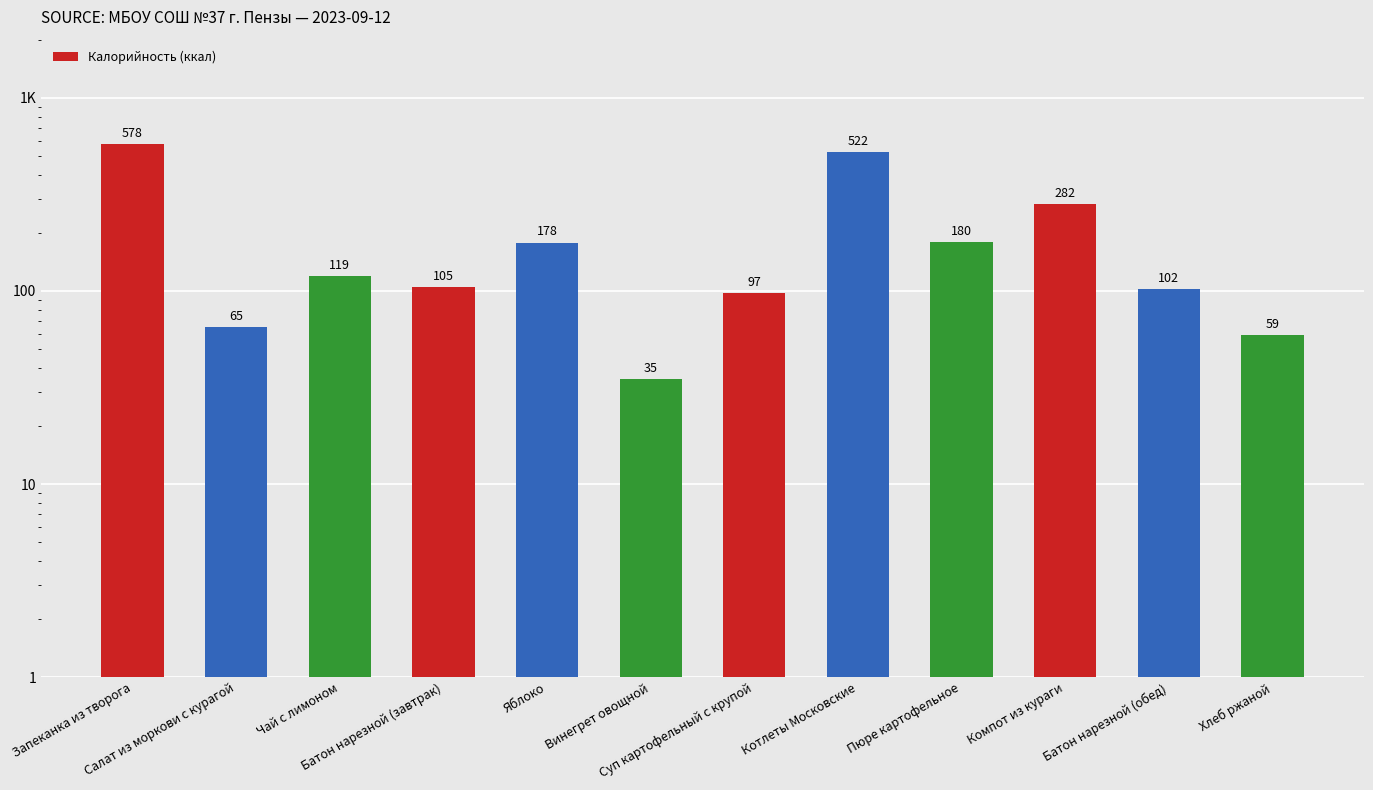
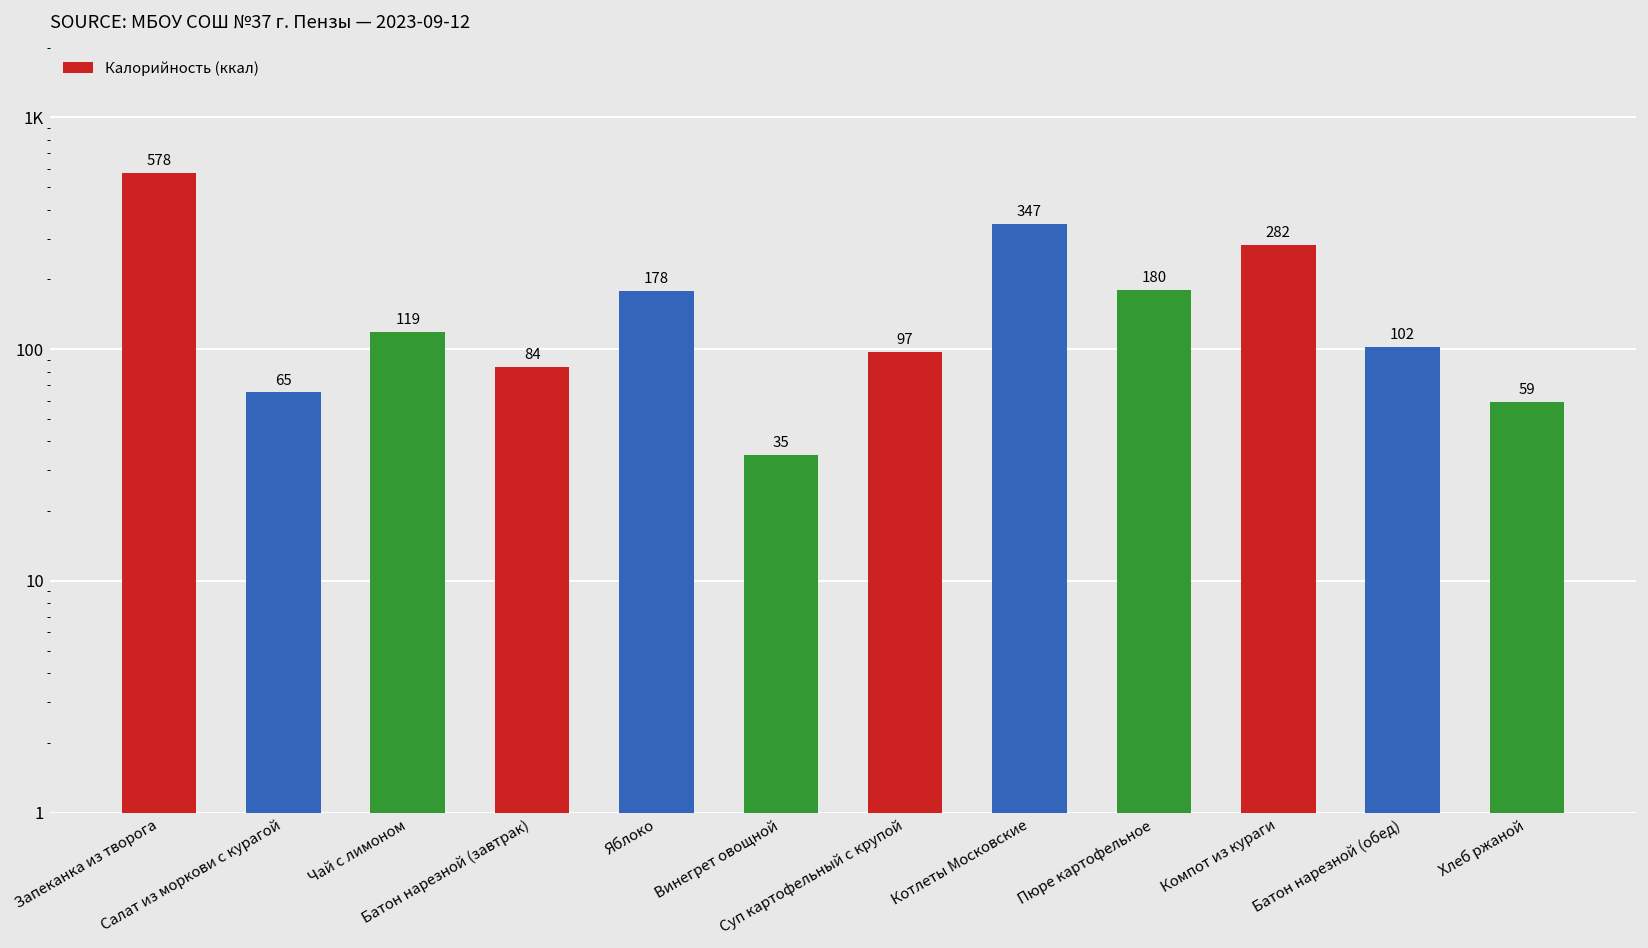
Батон нарезной (завтрак): 105 -> 84
Котлеты Московские: 522 -> 347
